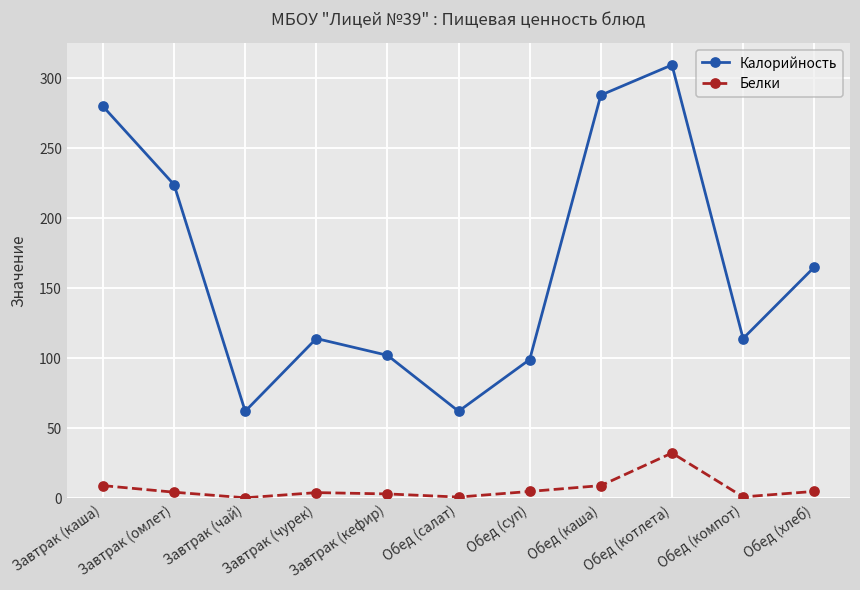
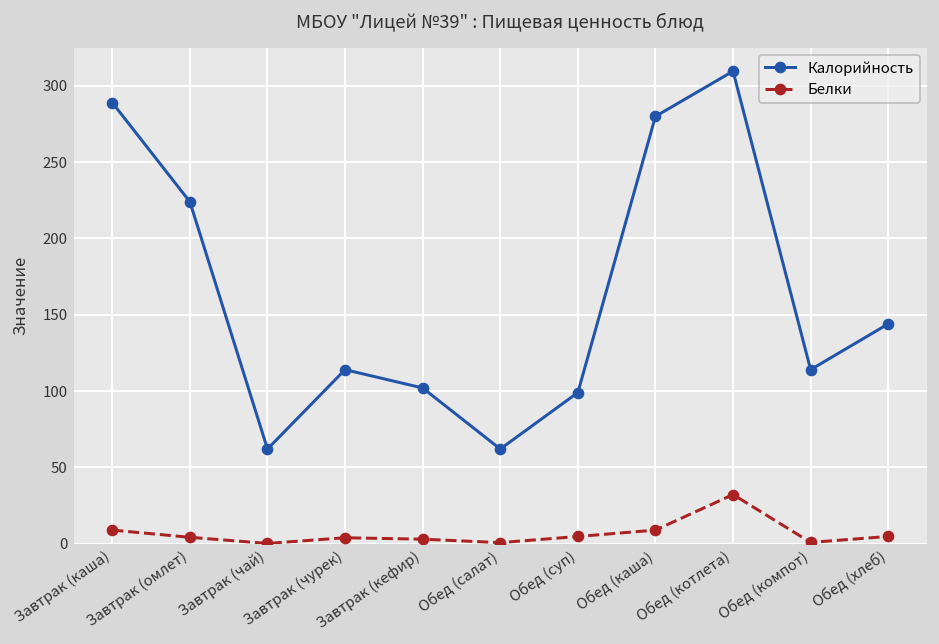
Калорийность, Завтрак (каша): 280 -> 289
Калорийность, Обед (каша): 288 -> 280
Калорийность, Обед (хлеб): 165 -> 144
